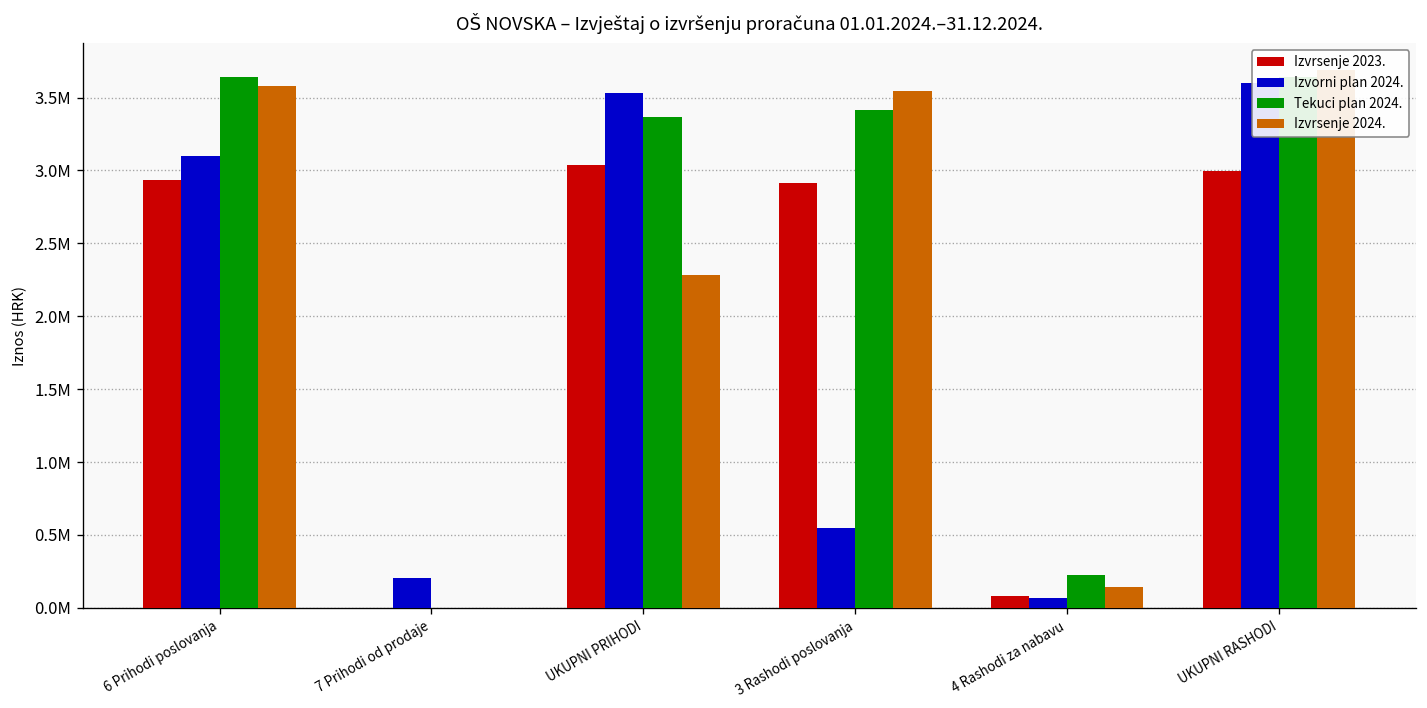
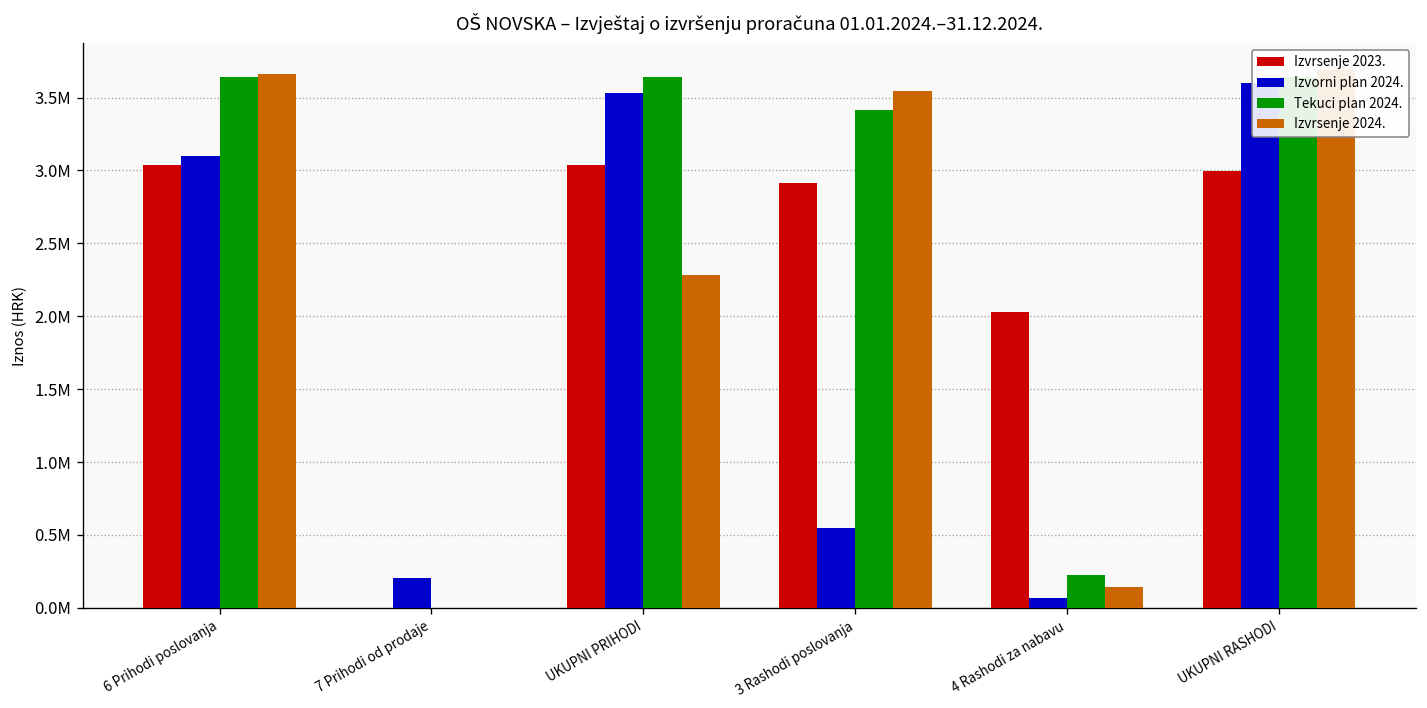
Izvrsenje 2023., 6 Prihodi poslovanja: 2940000 -> 3040000
Izvrsenje 2024., 6 Prihodi poslovanja: 3580000 -> 3660000
Tekuci plan 2024., UKUPNI PRIHODI: 3370000 -> 3640000
Izvrsenje 2023., 4 Rashodi za nabavu: 80000 -> 2030000
